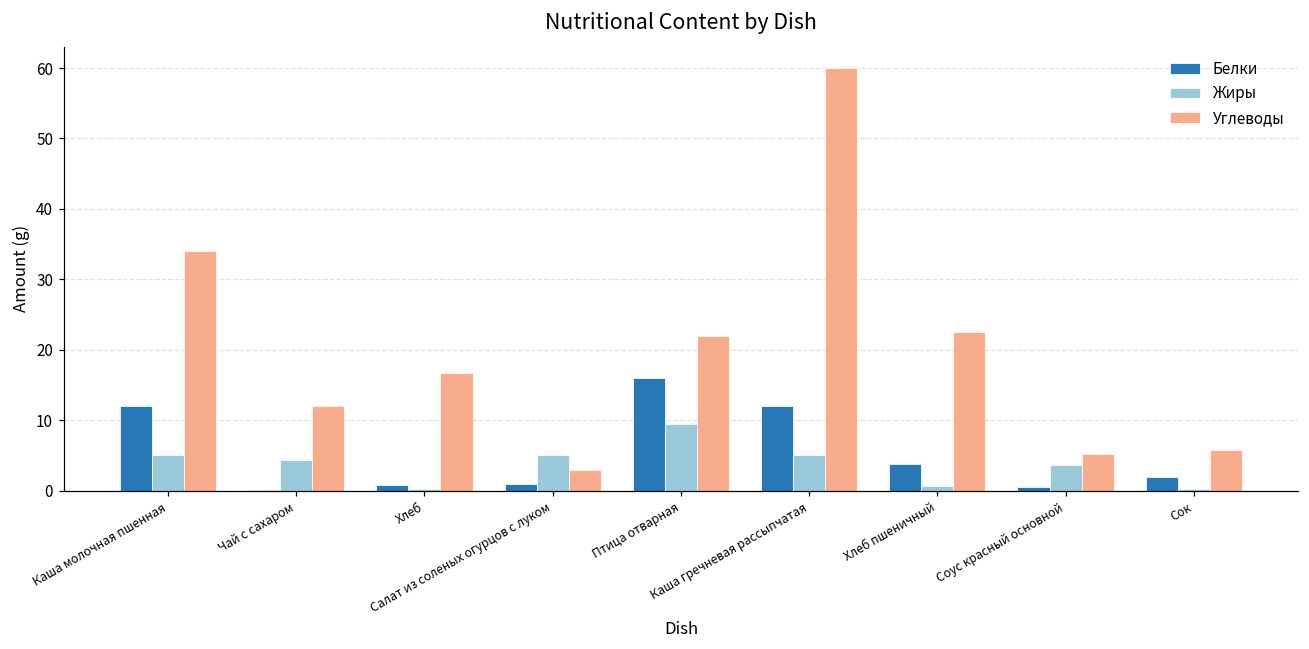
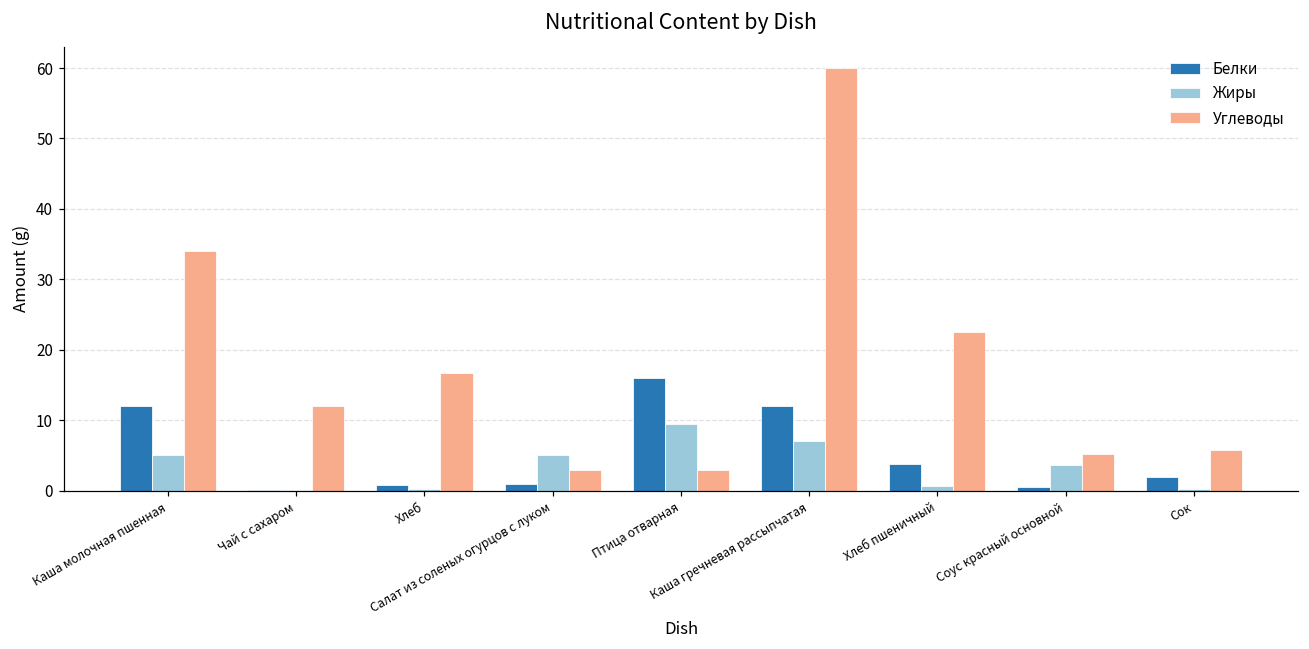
Жиры, Чай с сахаром: 4 -> 0
Углеводы, Птица отварная: 22 -> 3
Жиры, Каша гречневая рассыпчатая: 5 -> 7
